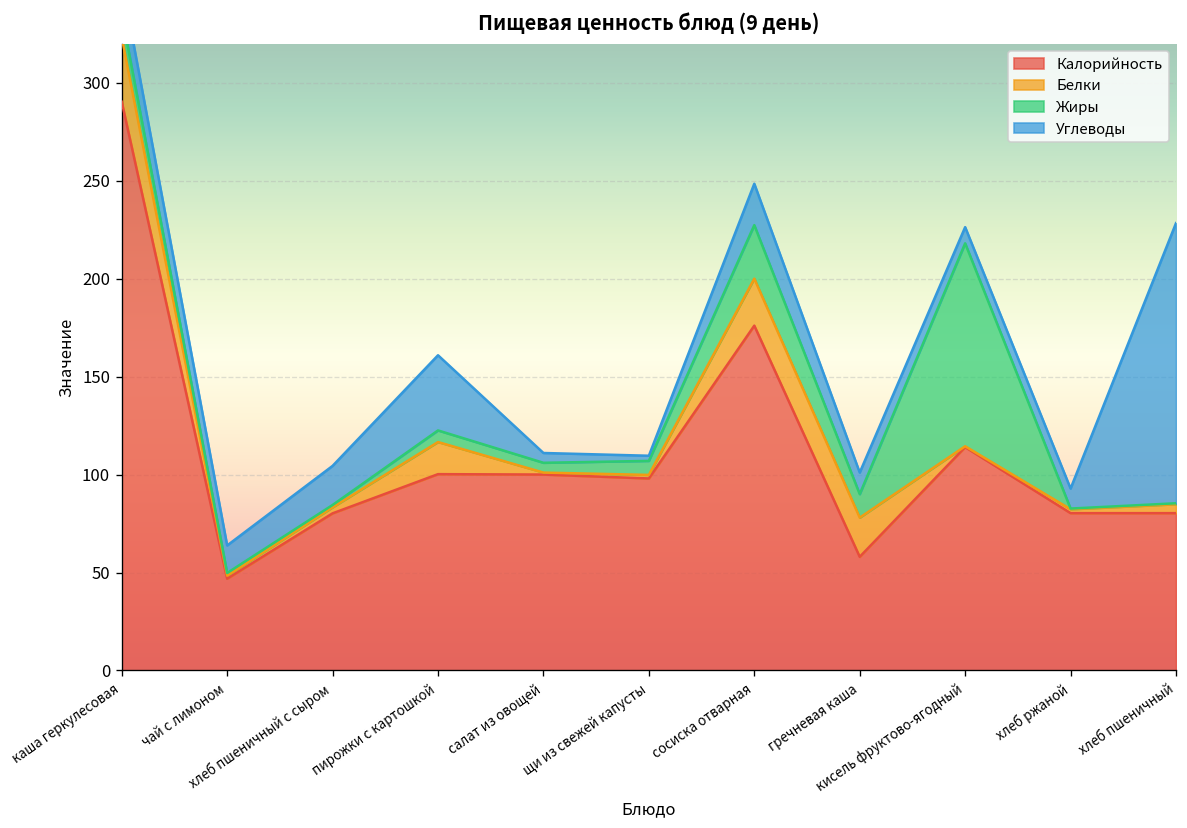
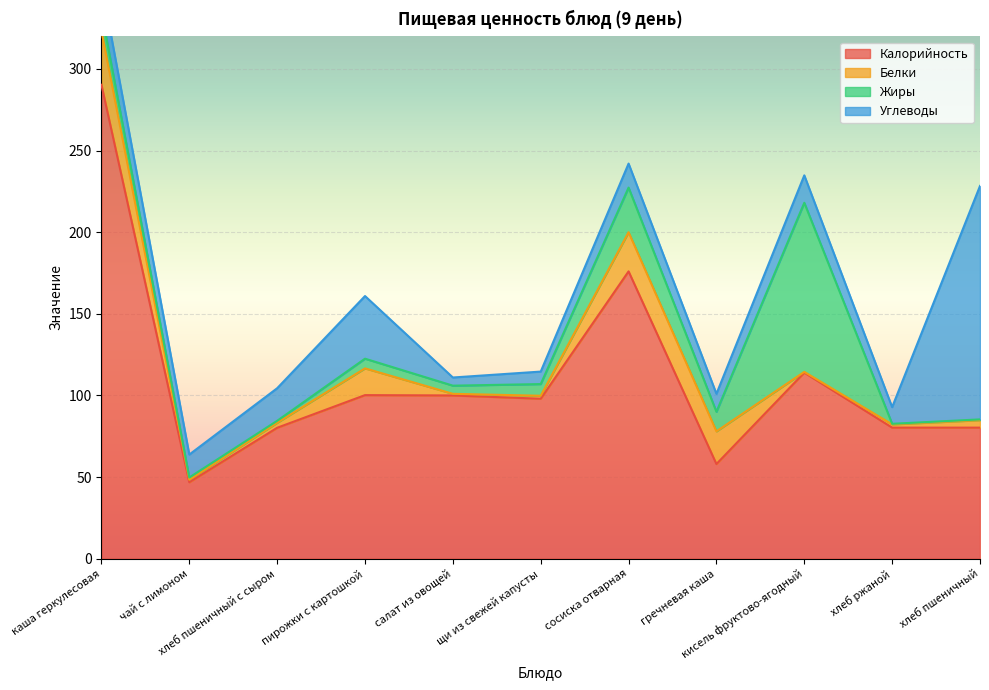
Углеводы, щи из свежей капусты: 3 -> 8
Углеводы, сосиска отварная: 21 -> 15
Углеводы, кисель фруктово-ягодный: 8 -> 17
